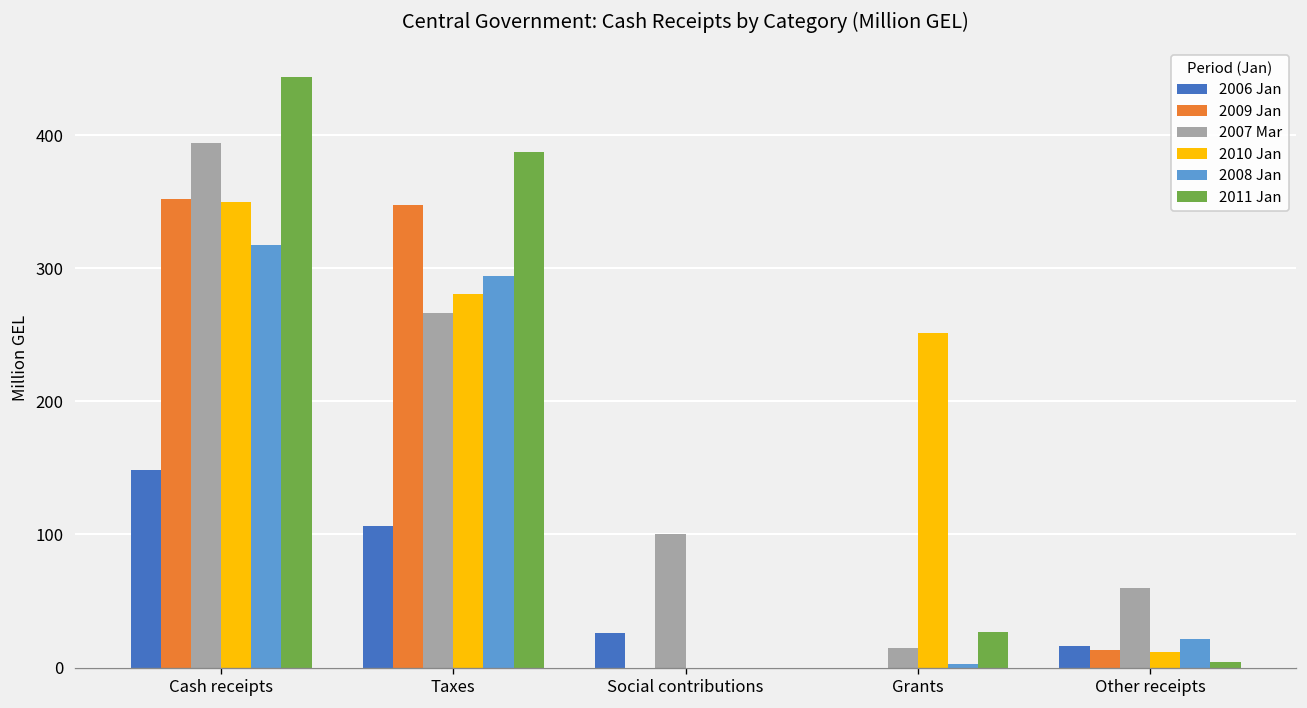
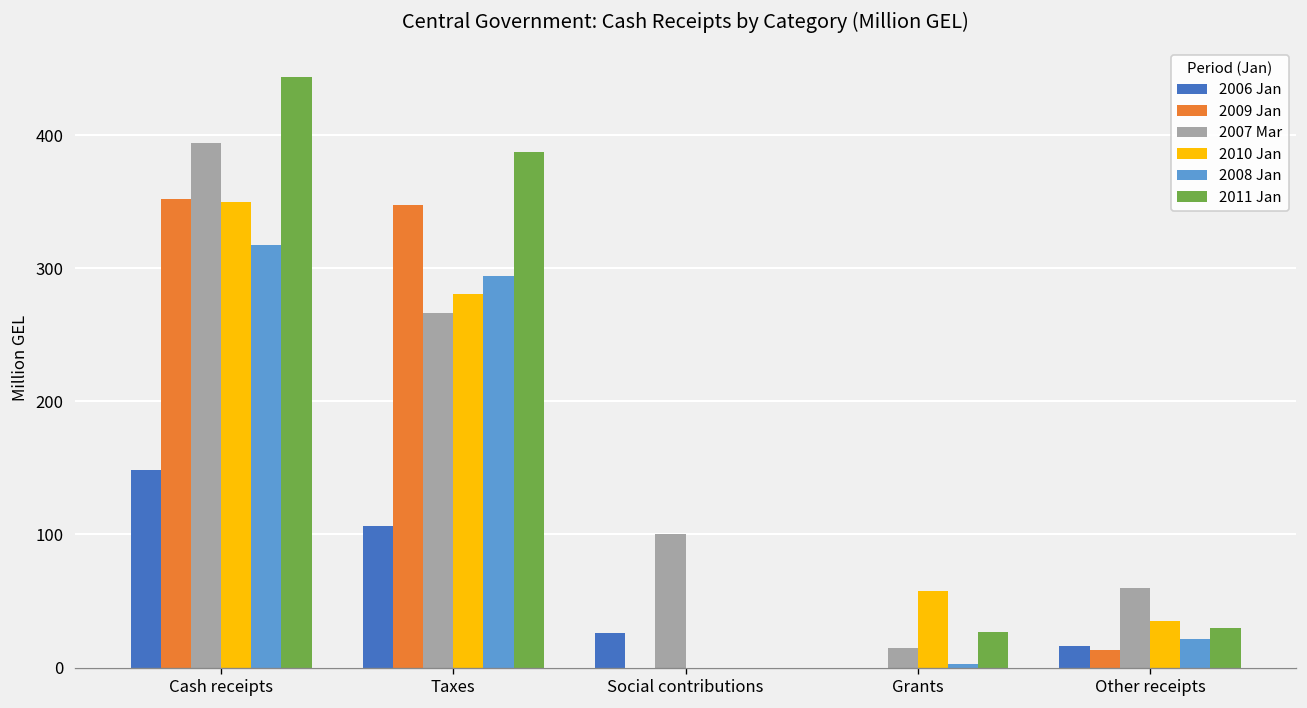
2010 Jan, Grants: 252 -> 58
2010 Jan, Other receipts: 12 -> 35
2011 Jan, Other receipts: 4 -> 30
